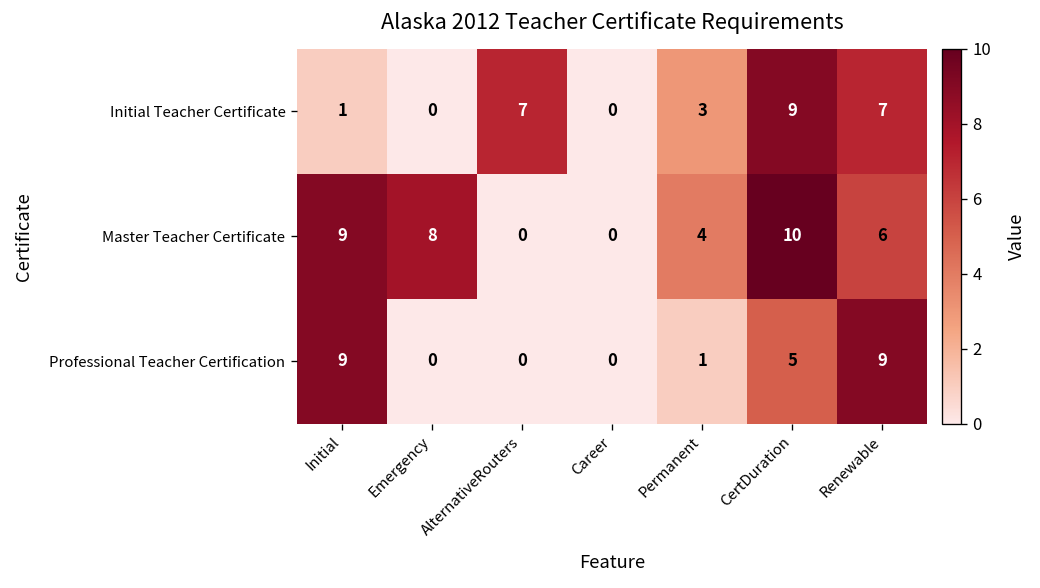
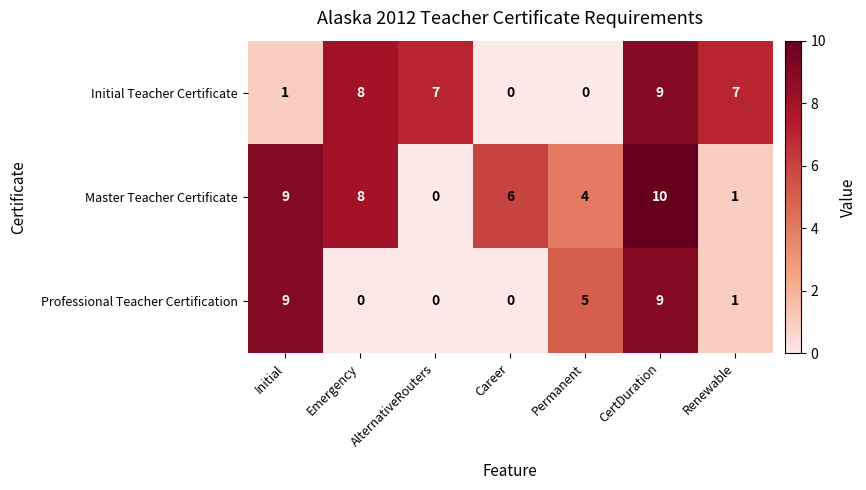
Initial Teacher Certificate, Emergency: 0 -> 8
Initial Teacher Certificate, Permanent: 3 -> 0
Master Teacher Certificate, Career: 0 -> 6
Master Teacher Certificate, Renewable: 6 -> 1
Professional Teacher Certification, Permanent: 1 -> 5
Professional Teacher Certification, CertDuration: 5 -> 9
Professional Teacher Certification, Renewable: 9 -> 1
